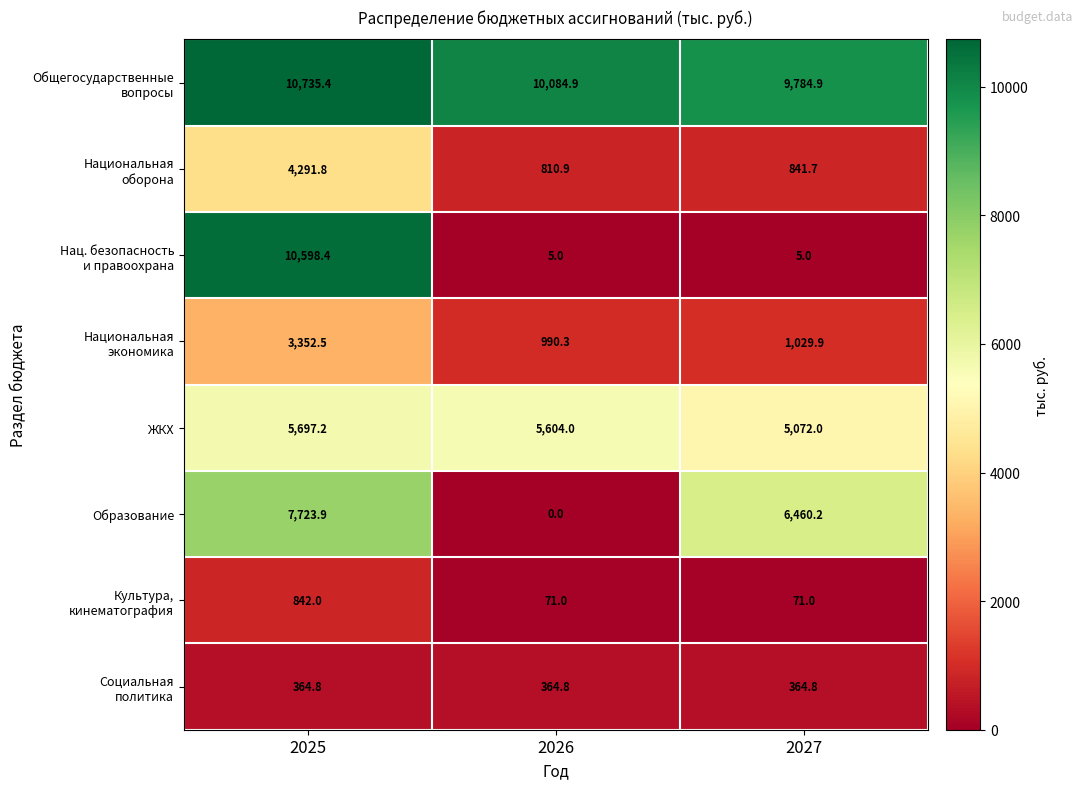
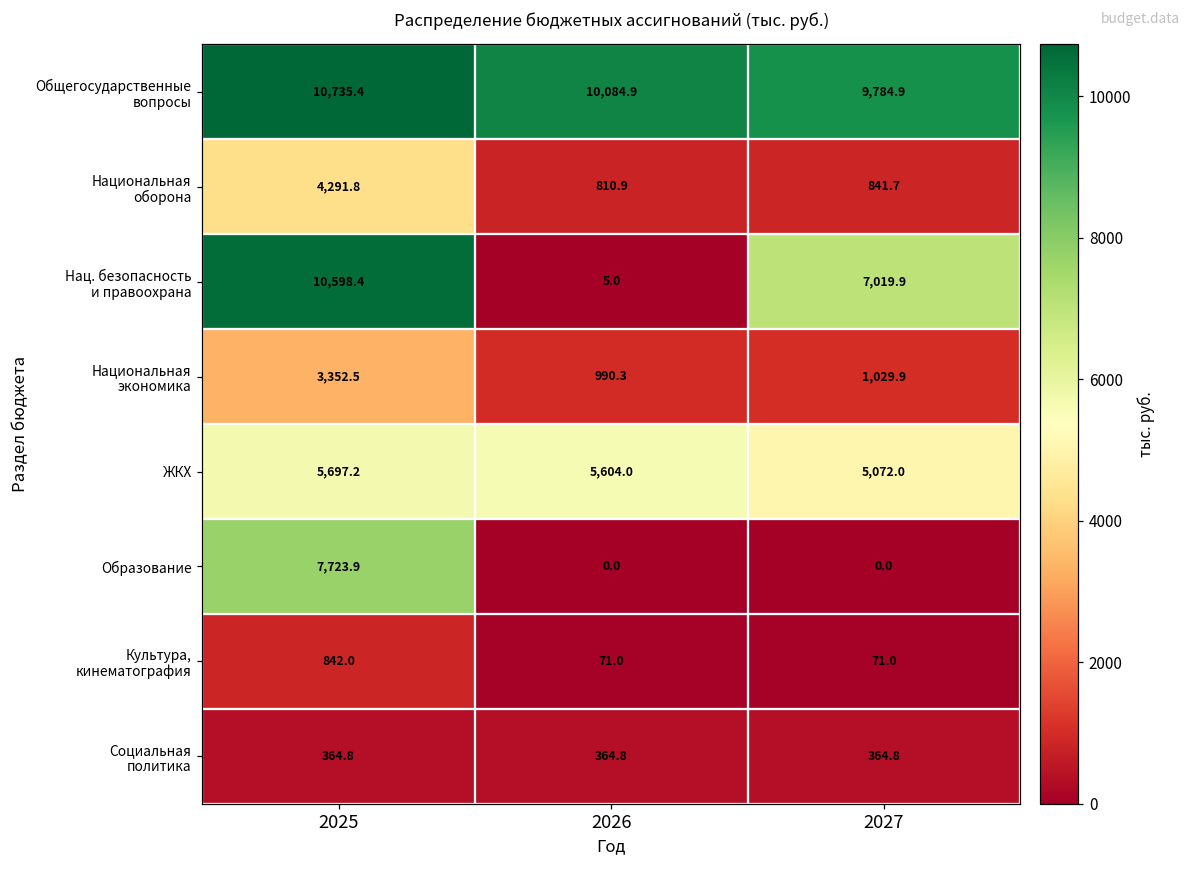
Нац. безопасность и правоохрана, 2027: 5.0 -> 7,019.9
Образование, 2027: 6,460.2 -> 0.0
